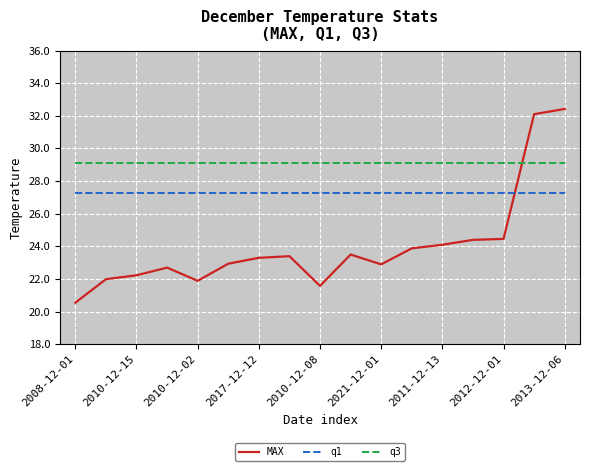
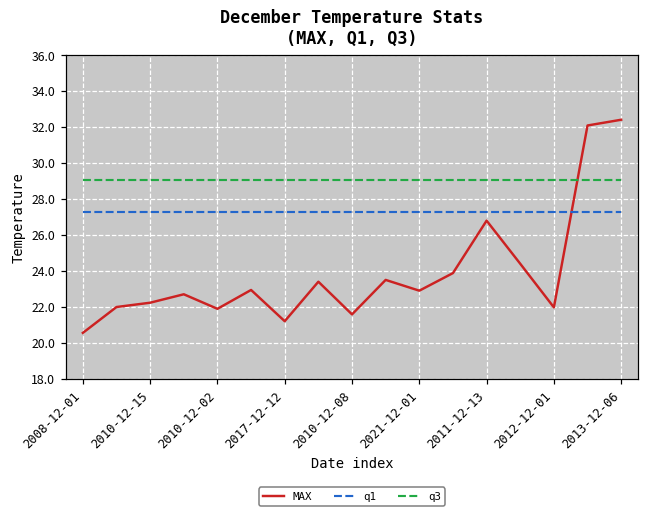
MAX, 2017-12-12: 23.3 -> 21.2
MAX, 2011-12-13: 24.1 -> 26.8
MAX, 2012-12-01: 24.5 -> 22.0
